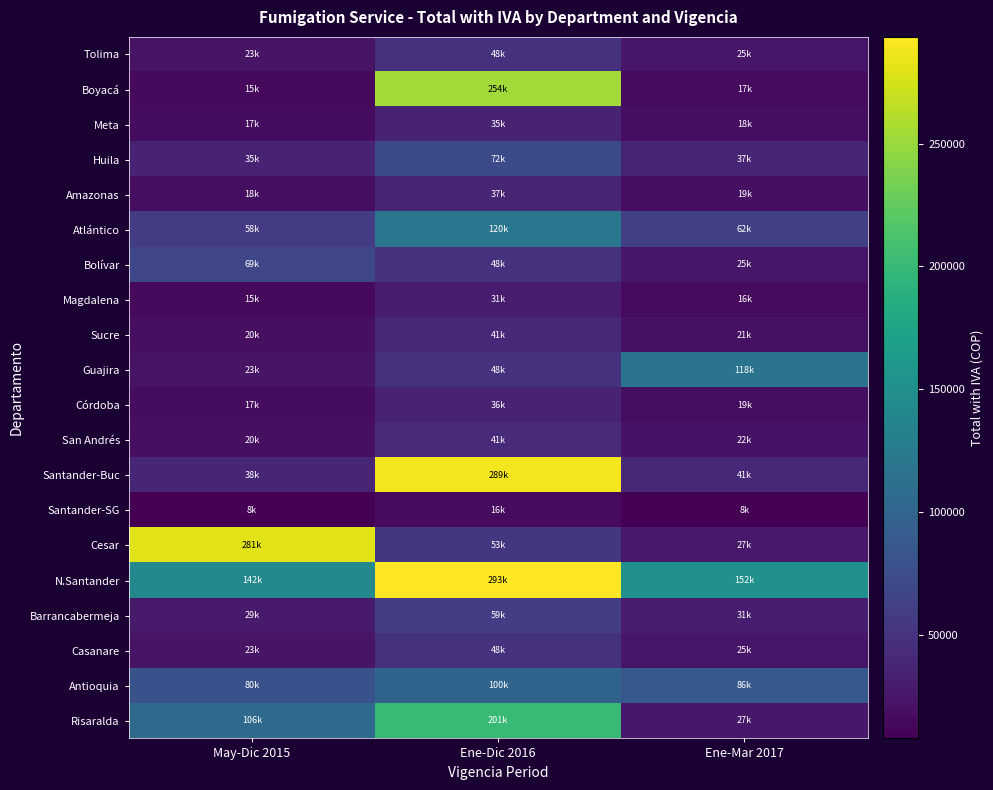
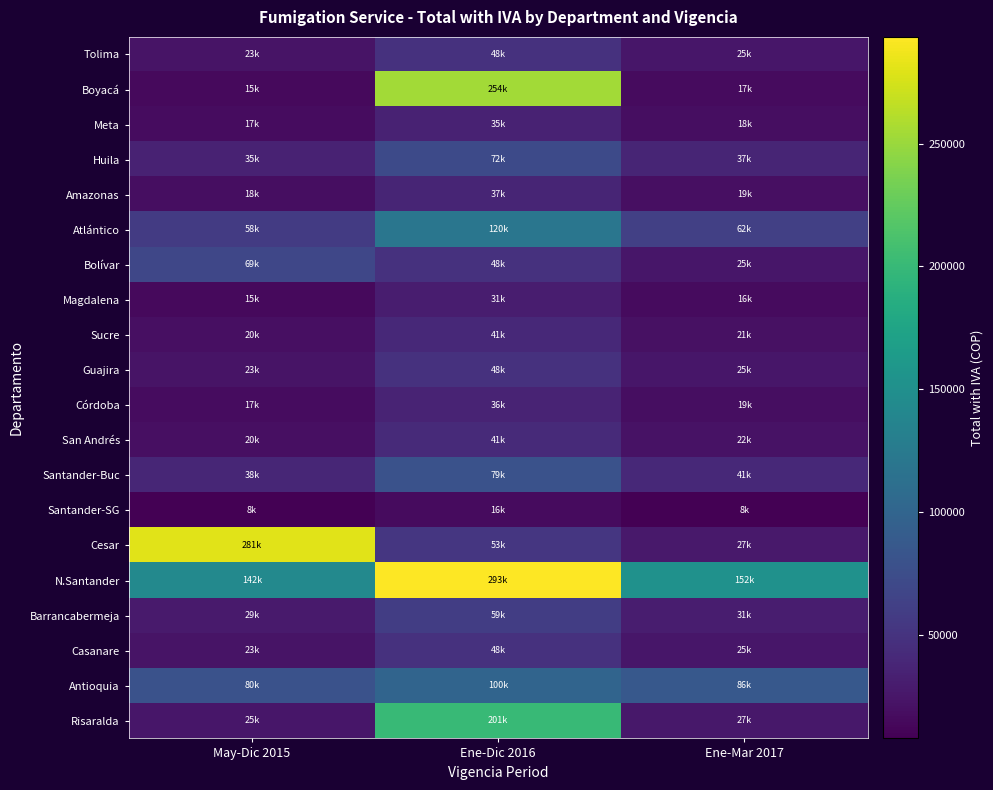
Guajira, Ene-Mar 2017: 118k -> 25k
Santander-Buc, Ene-Dic 2016: 289k -> 79k
Risaralda, May-Dic 2015: 106k -> 25k
